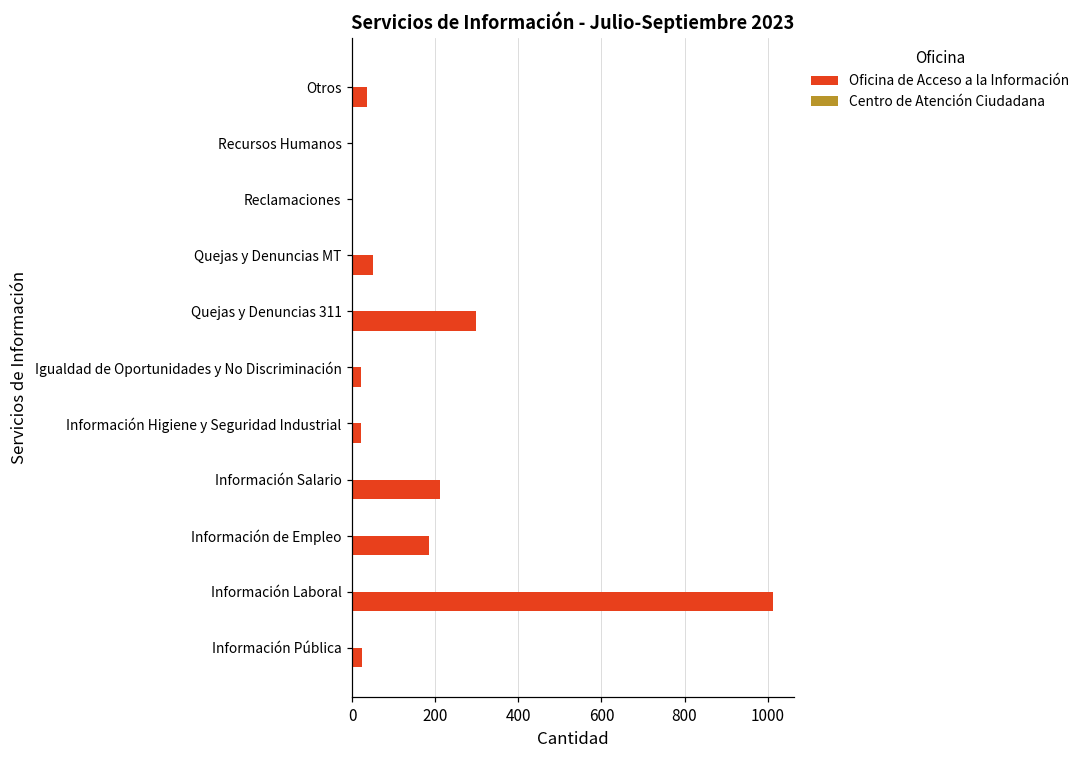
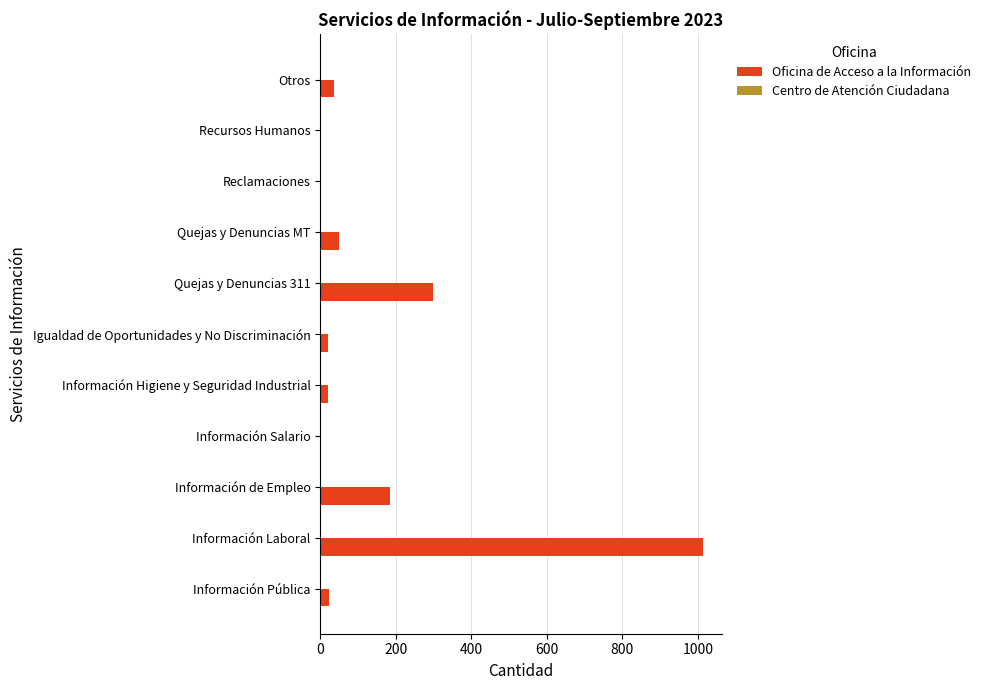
Oficina de Acceso a la Información, Información Salario: 210 -> 0
